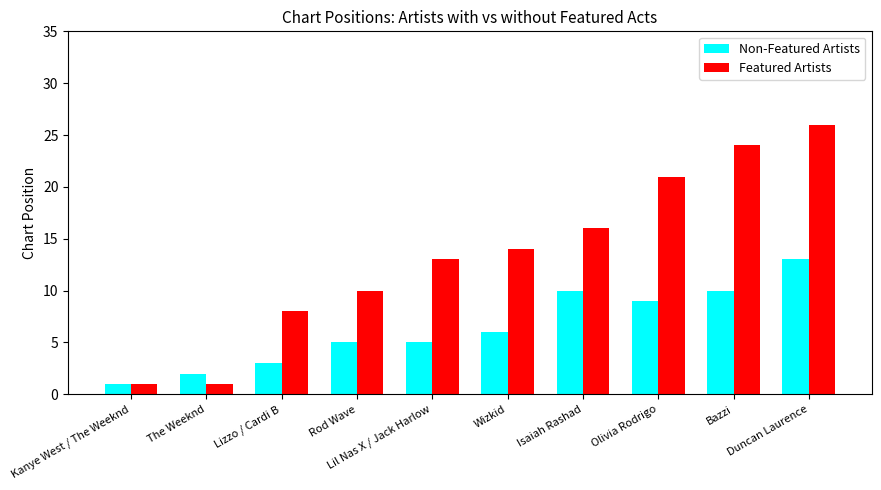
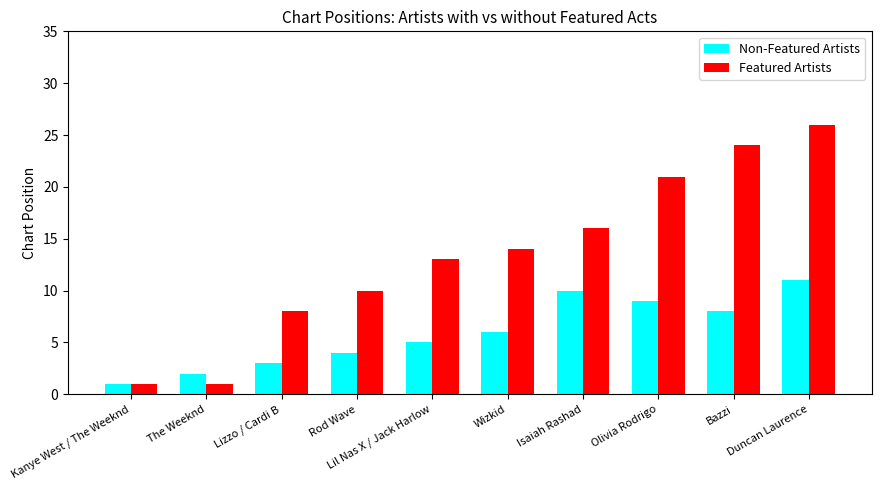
Non-Featured Artists, Rod Wave: 5 -> 4
Non-Featured Artists, Bazzi: 10 -> 8
Non-Featured Artists, Duncan Laurence: 13 -> 11
